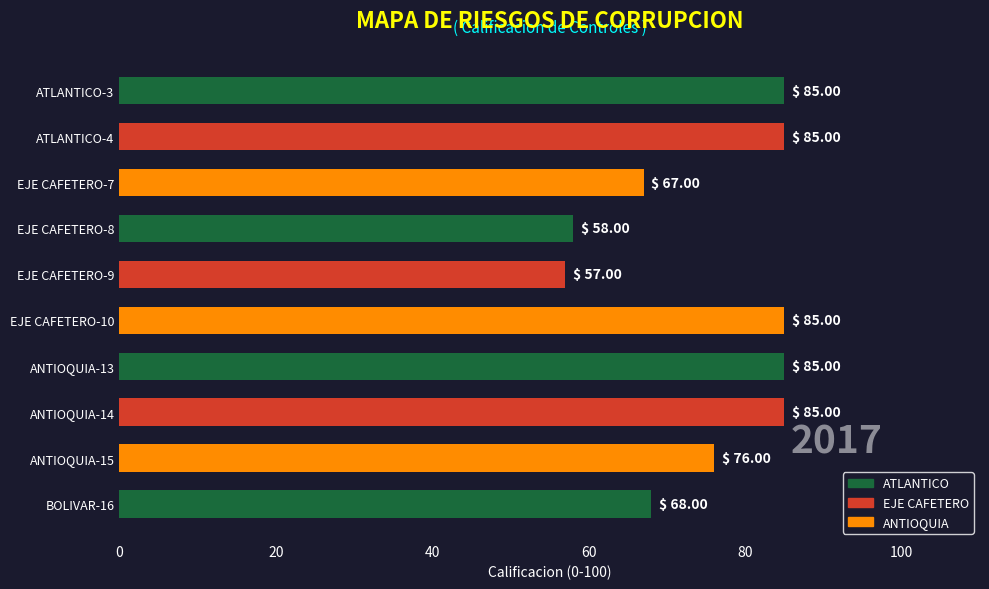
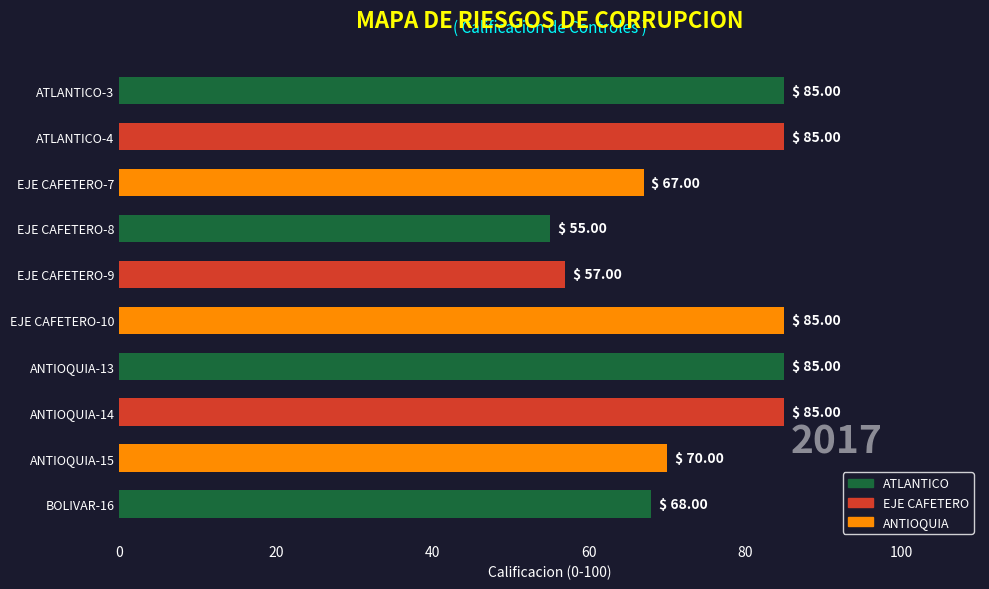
EJE CAFETERO-8: 58.00 -> 55.00
ANTIOQUIA-15: 76.00 -> 70.00
